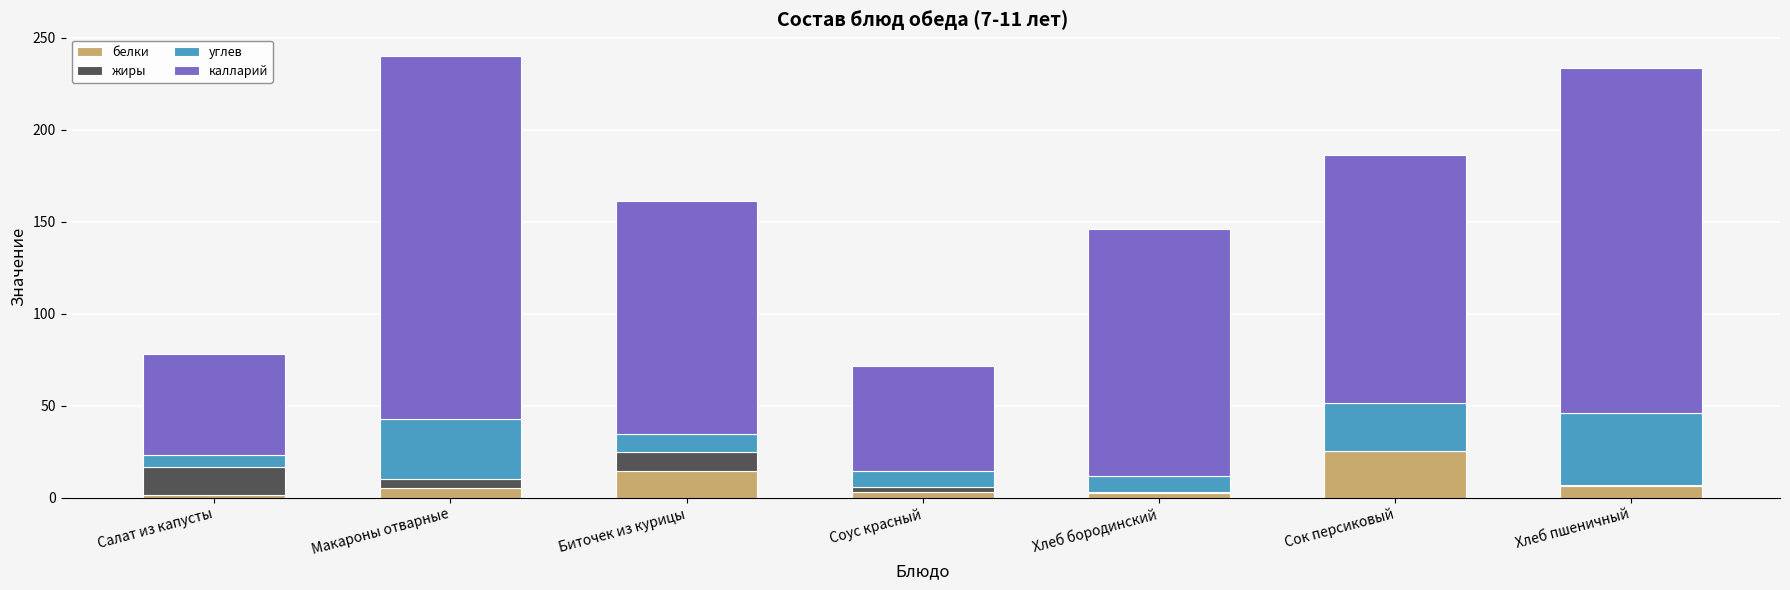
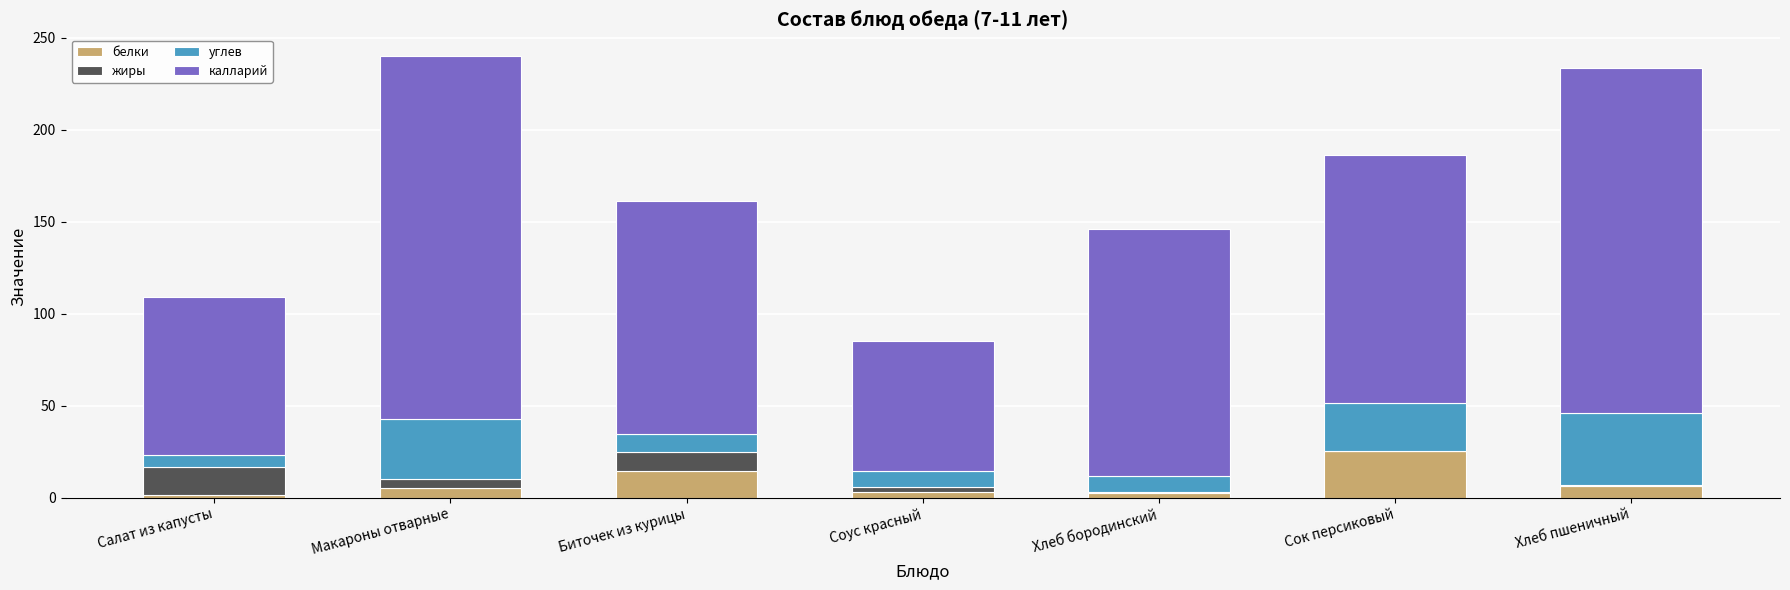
калларий, Салат из капусты: 55 -> 86
калларий, Соус красный: 57 -> 71
